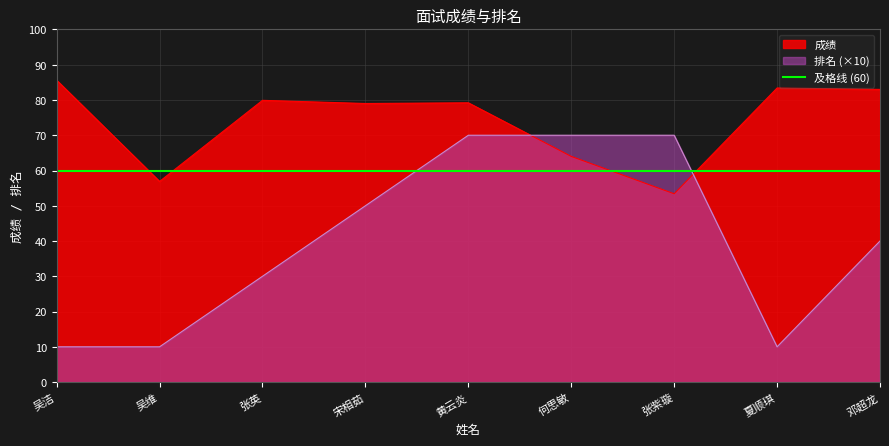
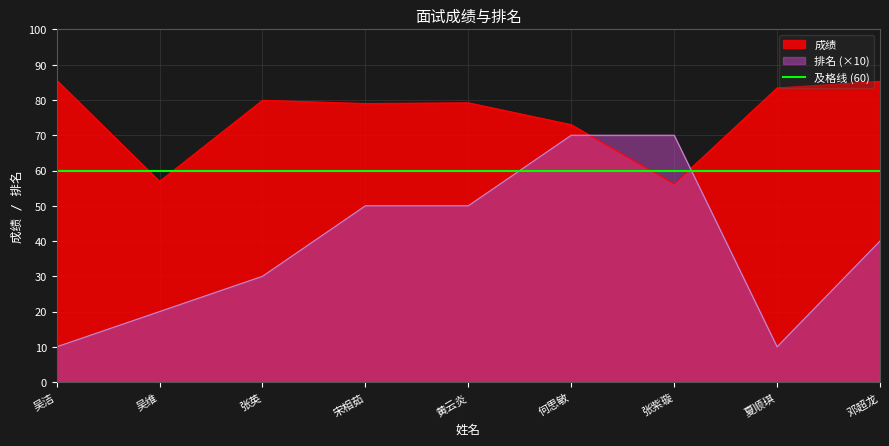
排名 (×10), 吴维: 10 -> 20
排名 (×10), 黄云炎: 70 -> 50
成绩, 何思敏: 64 -> 73
成绩, 张紫璇: 53 -> 56
成绩, 邓超龙: 83 -> 85
